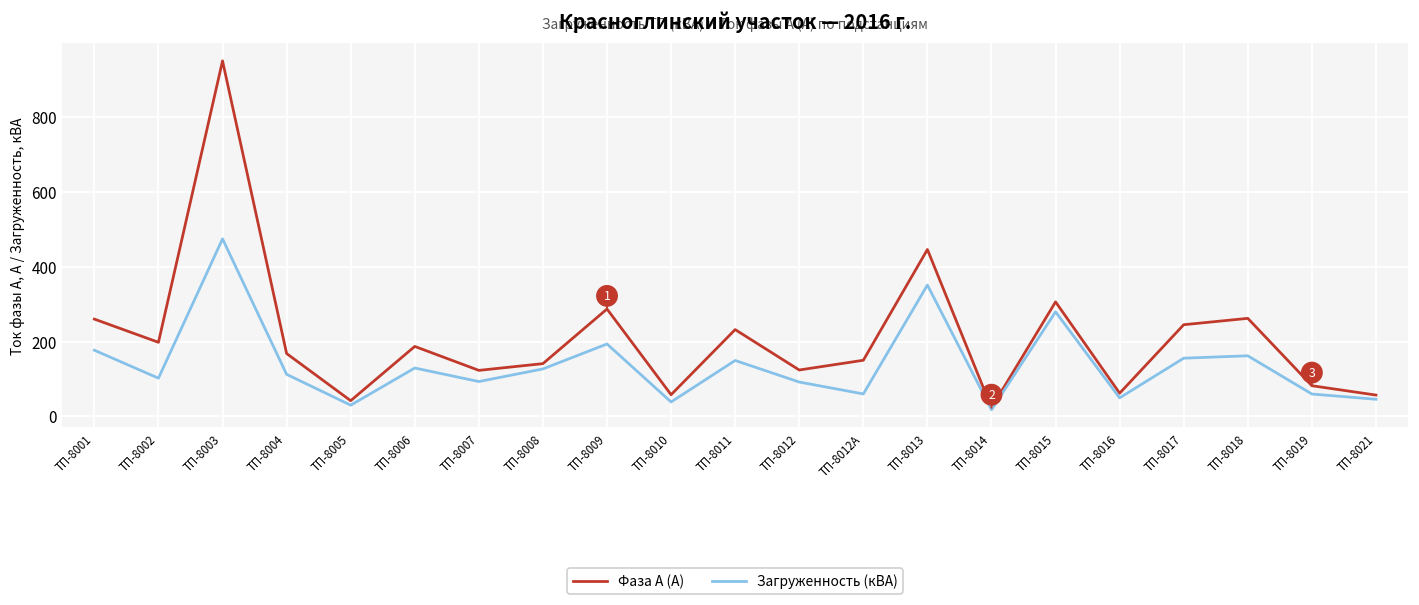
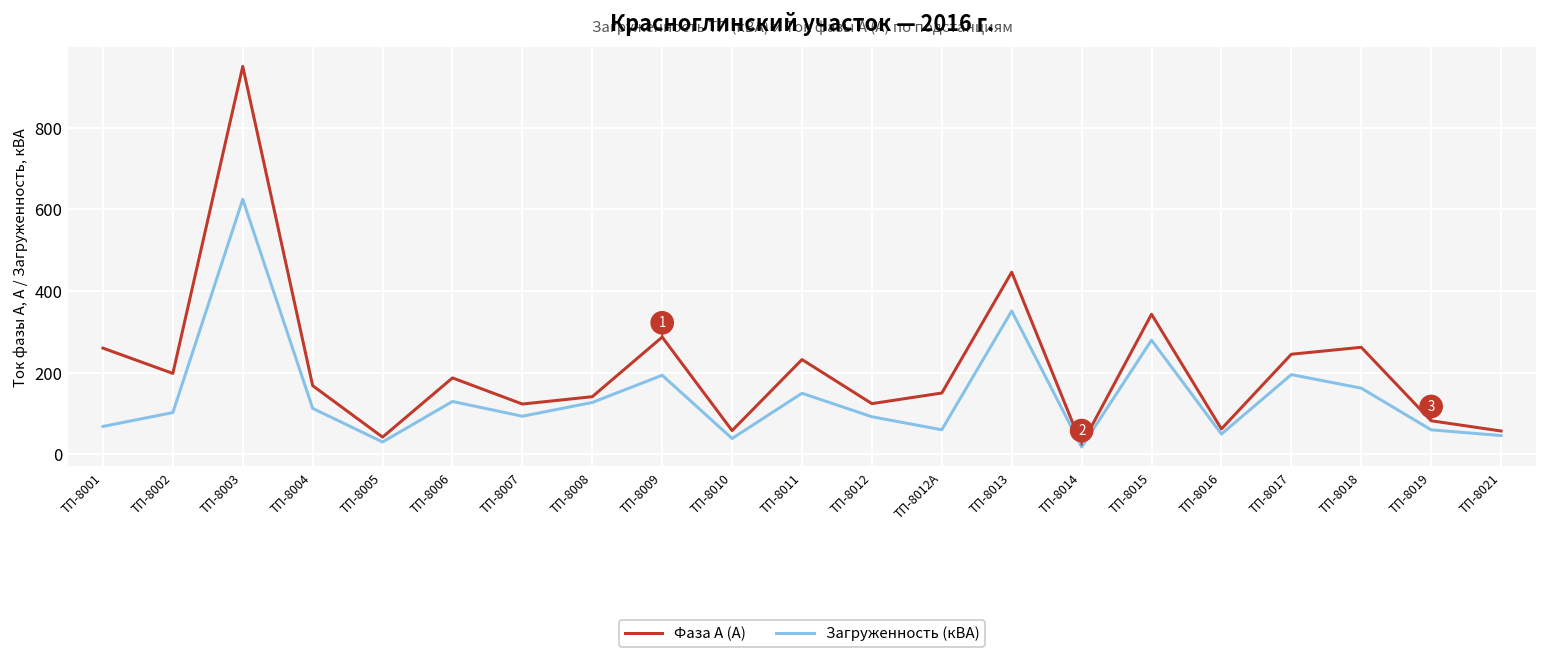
Загруженность (кВА), ТП-8001: 180 -> 70
Загруженность (кВА), ТП-8003: 470 -> 620
Фаза А (А), ТП-8015: 310 -> 340
Загруженность (кВА), ТП-8017: 160 -> 200
